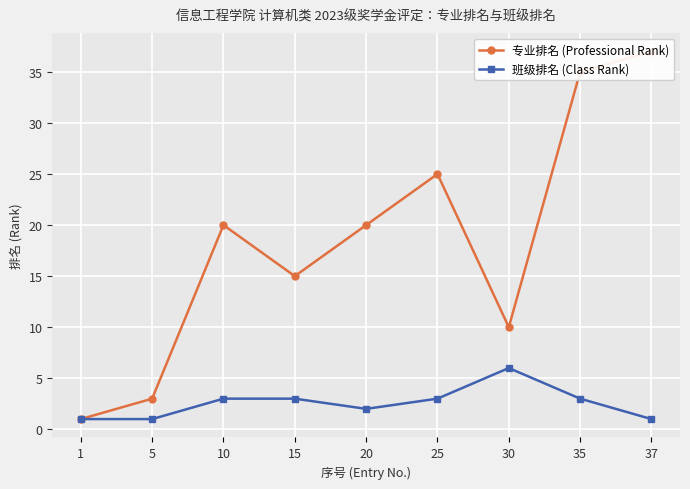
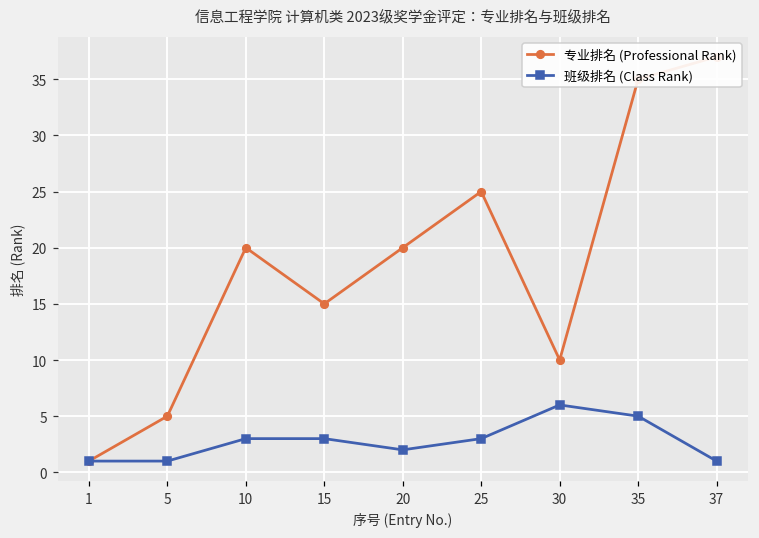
专业排名 (Professional Rank), 5: 3 -> 5
班级排名 (Class Rank), 35: 3 -> 5
